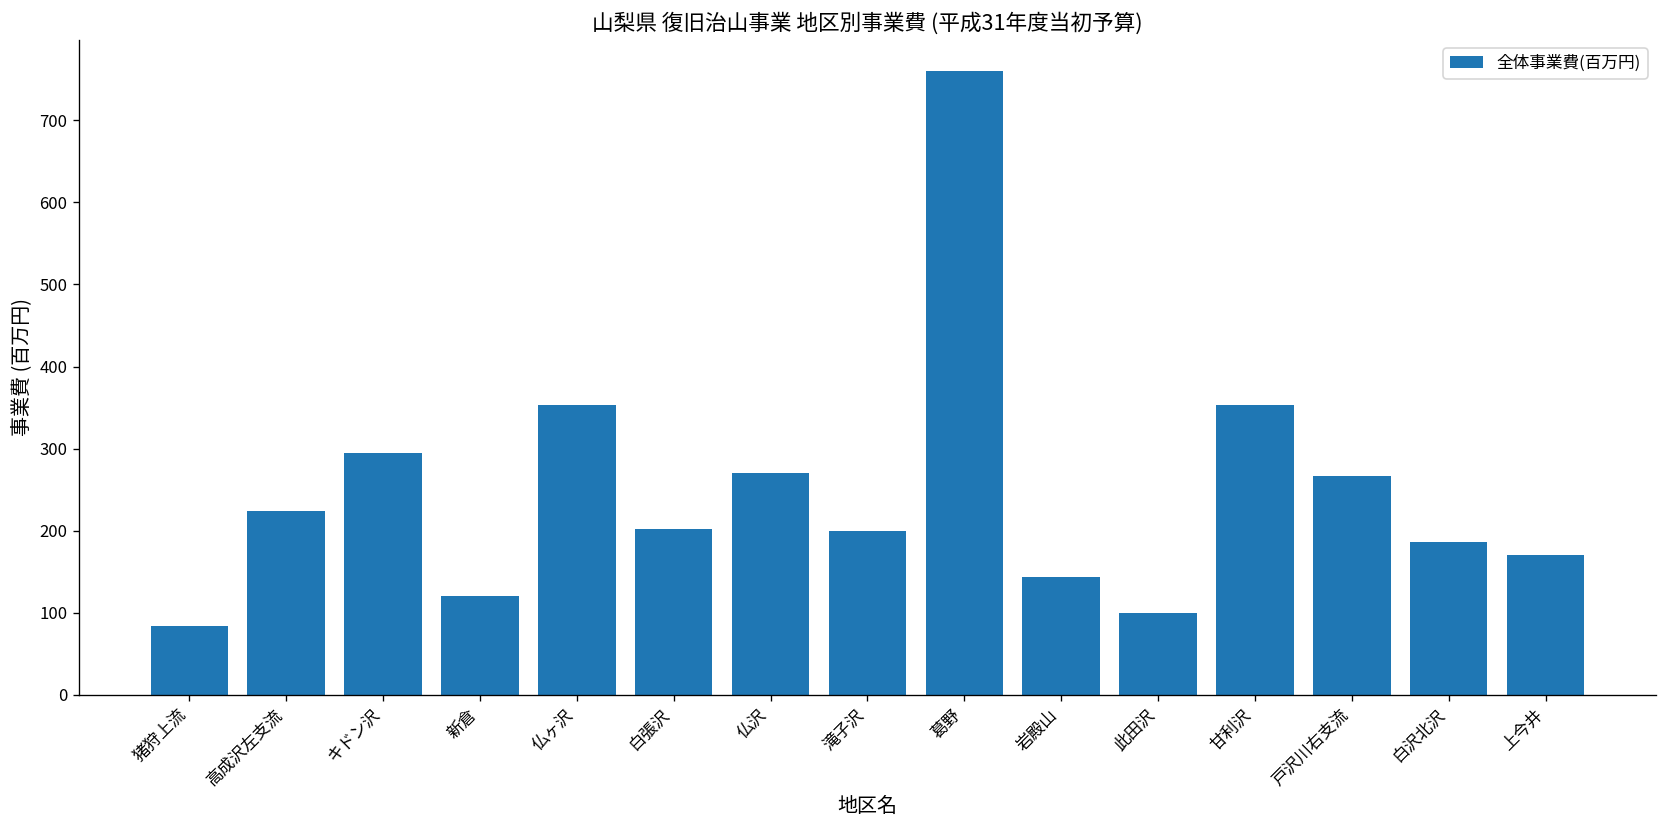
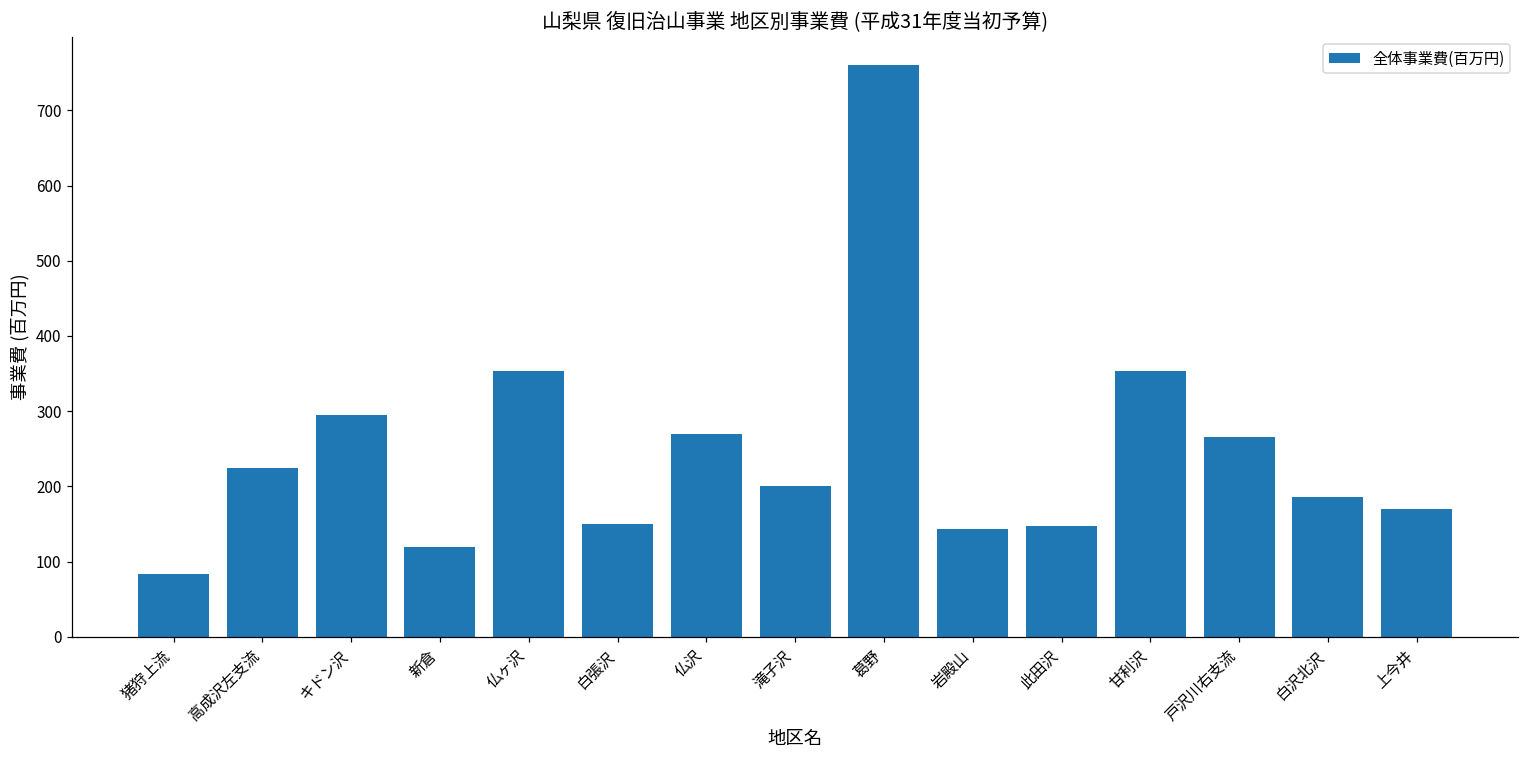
白張沢: 200 -> 150
此田沢: 100 -> 150
